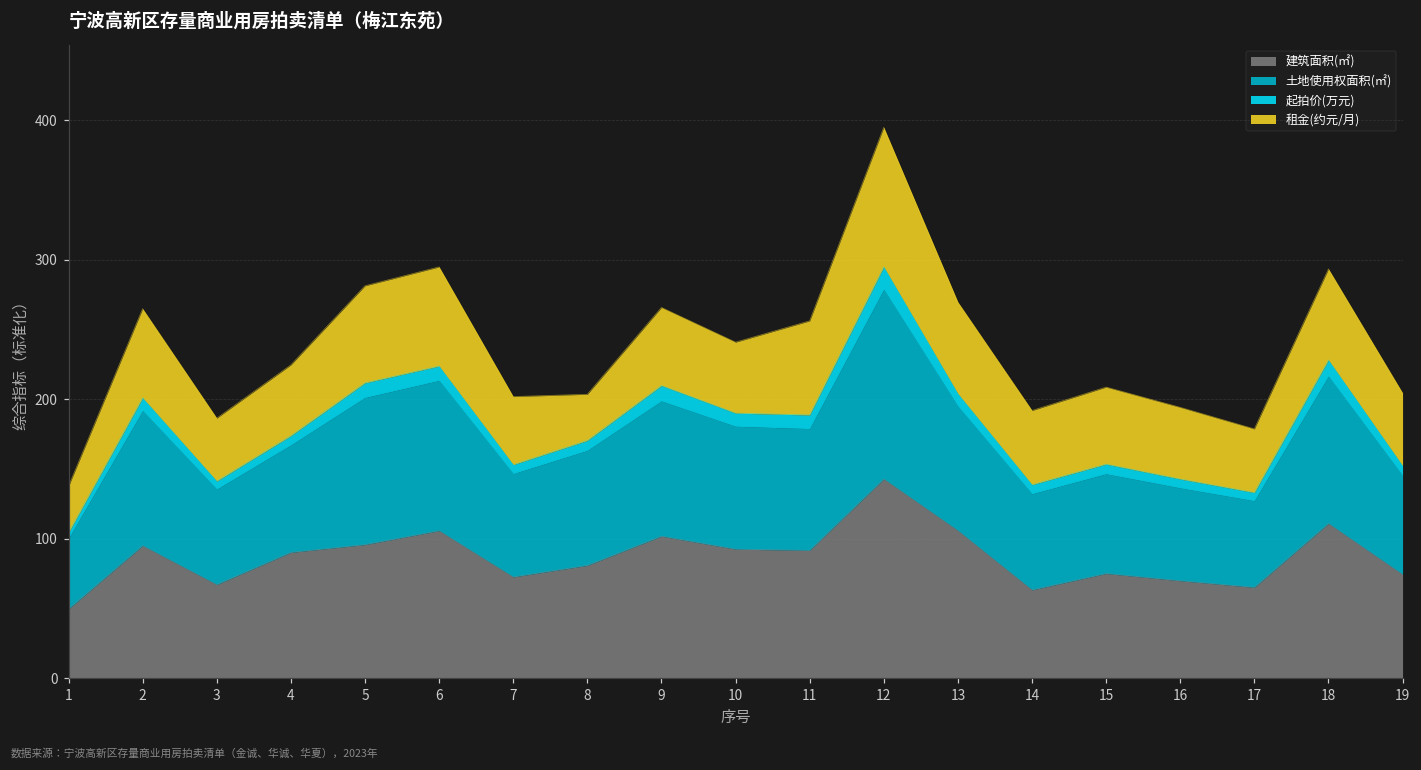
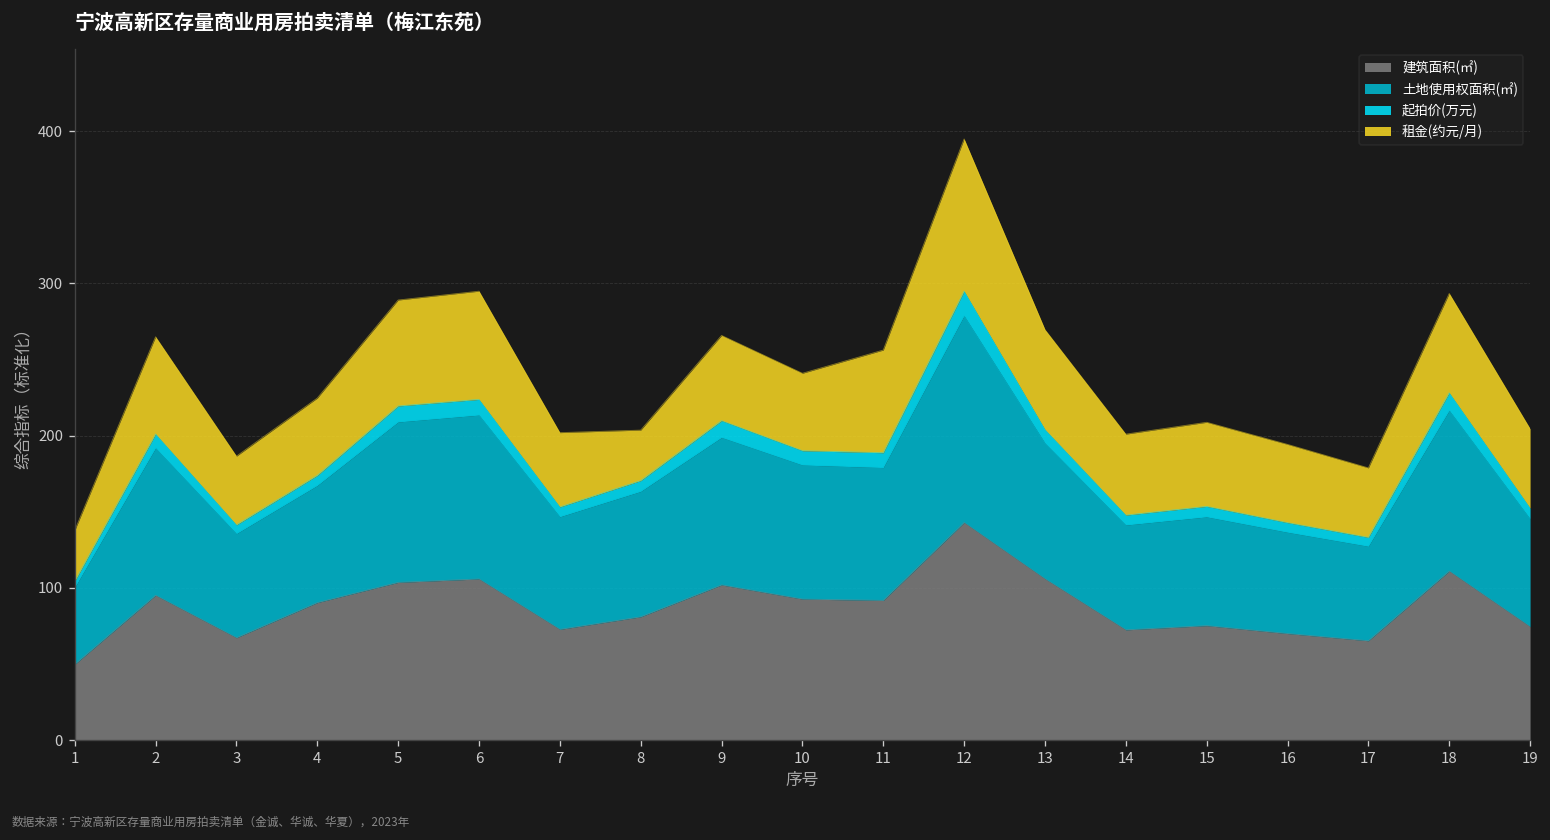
建筑面积(㎡), 5: 96 -> 104
建筑面积(㎡), 14: 63 -> 72
